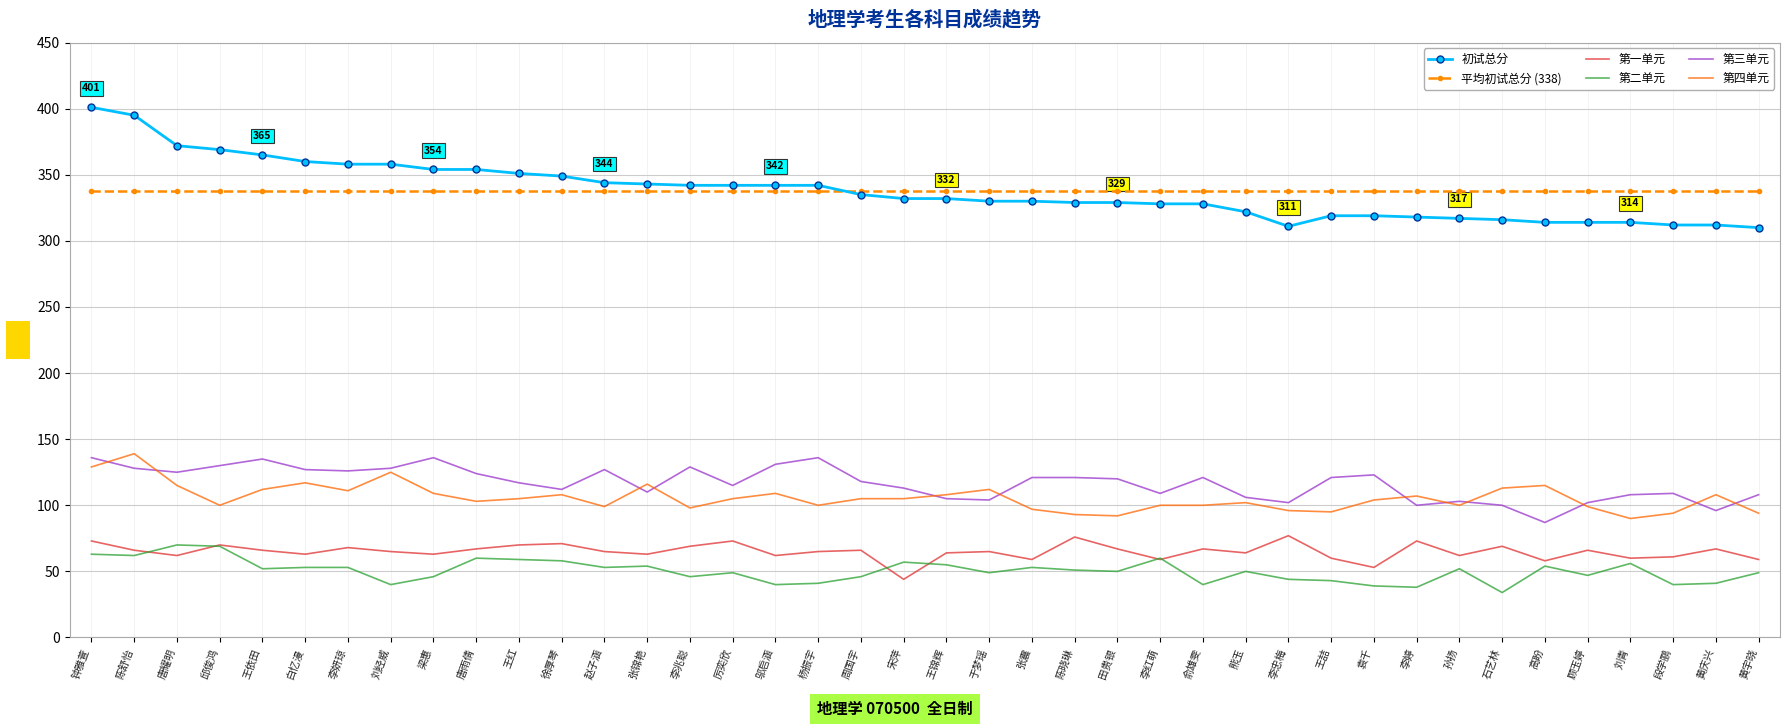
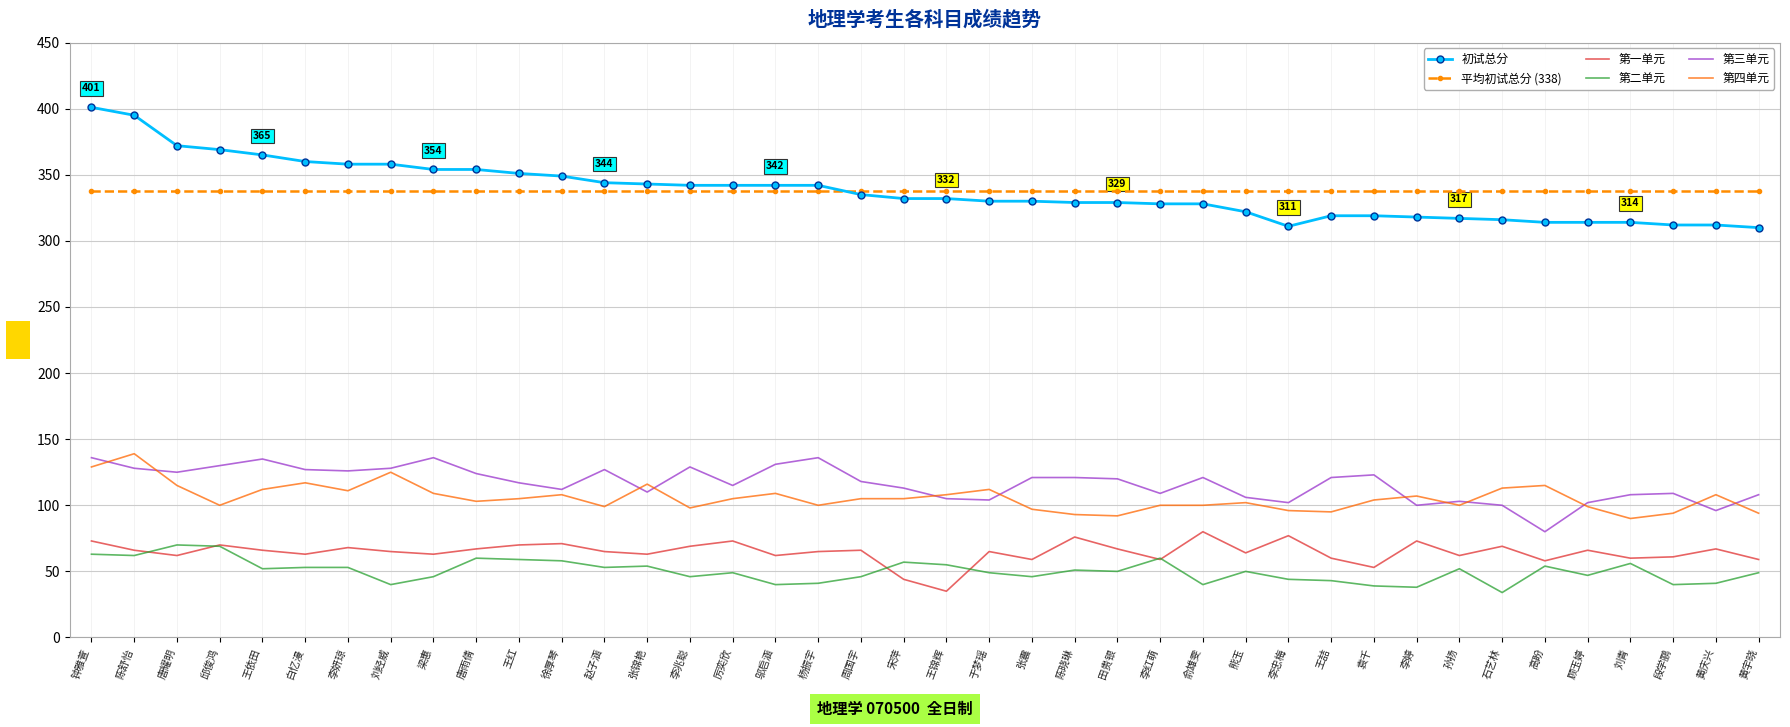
第一单元, 王锦辉: 64 -> 35
第二单元, 张震: 53 -> 46
第一单元, 俞雄雯: 67 -> 80
第三单元, 高盼: 87 -> 80
